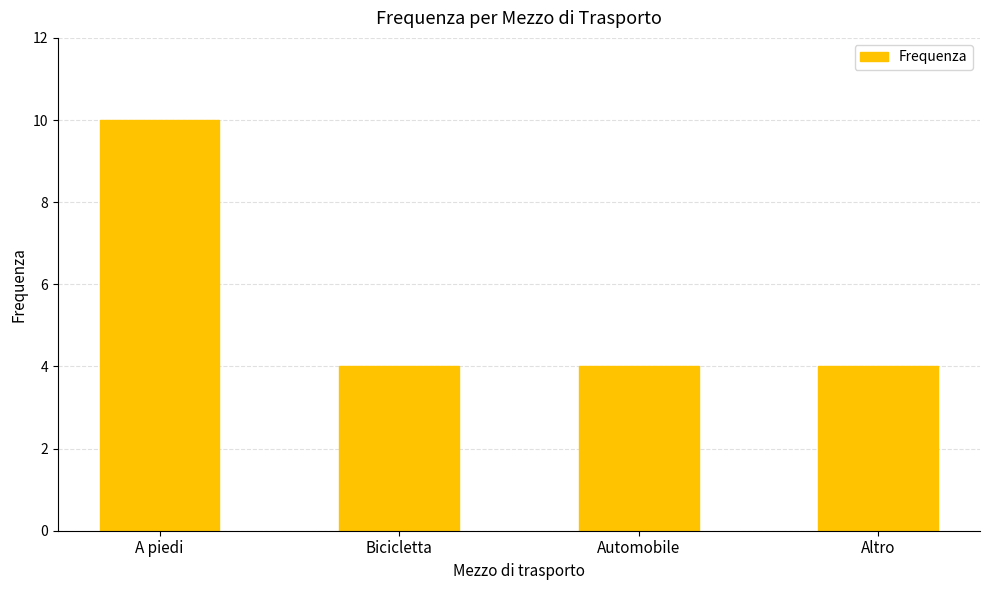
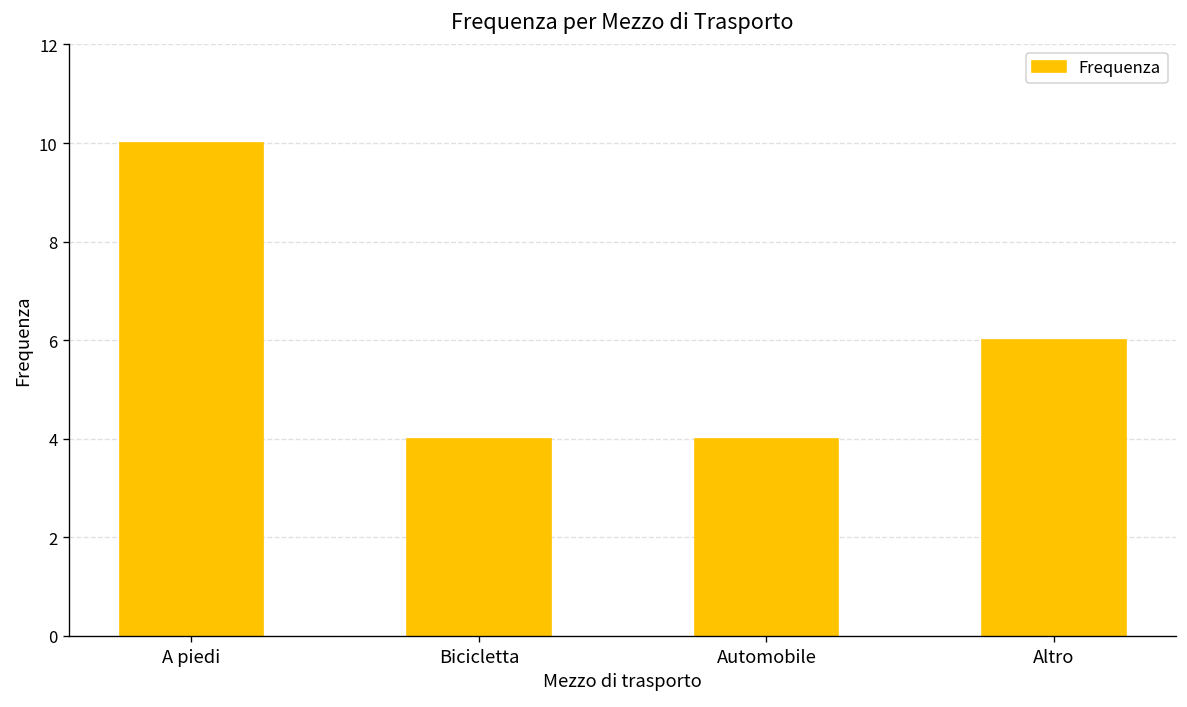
Altro: 4 -> 6
